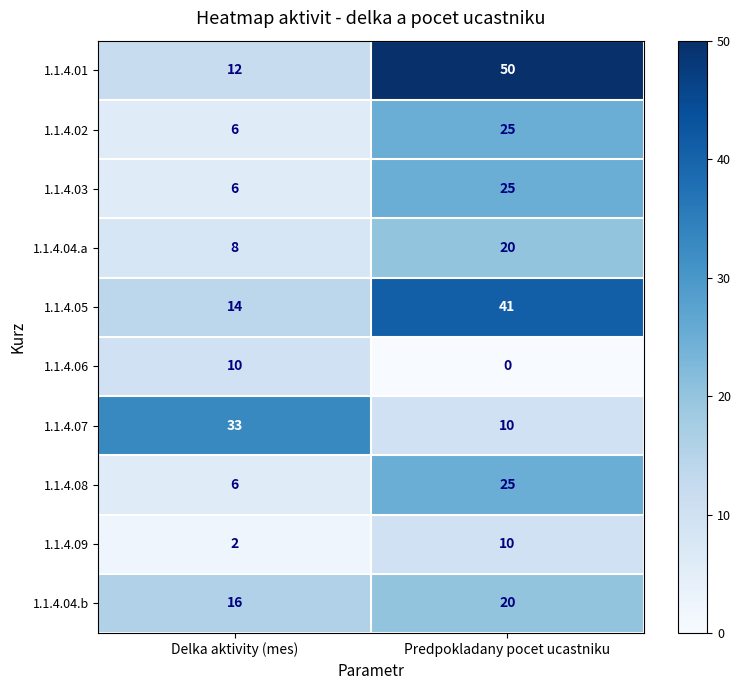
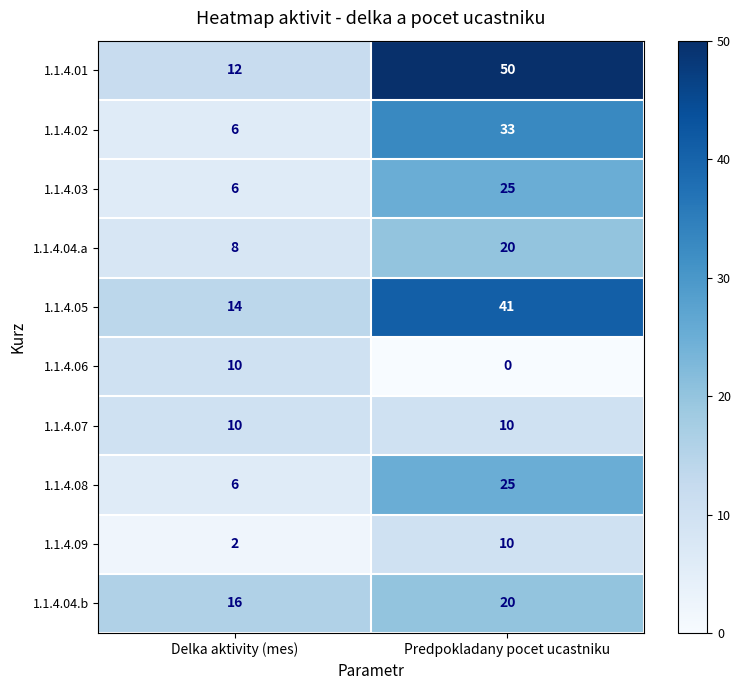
1.1.4.02, Predpokladany pocet ucastniku: 25 -> 33
1.1.4.07, Delka aktivity (mes): 33 -> 10
